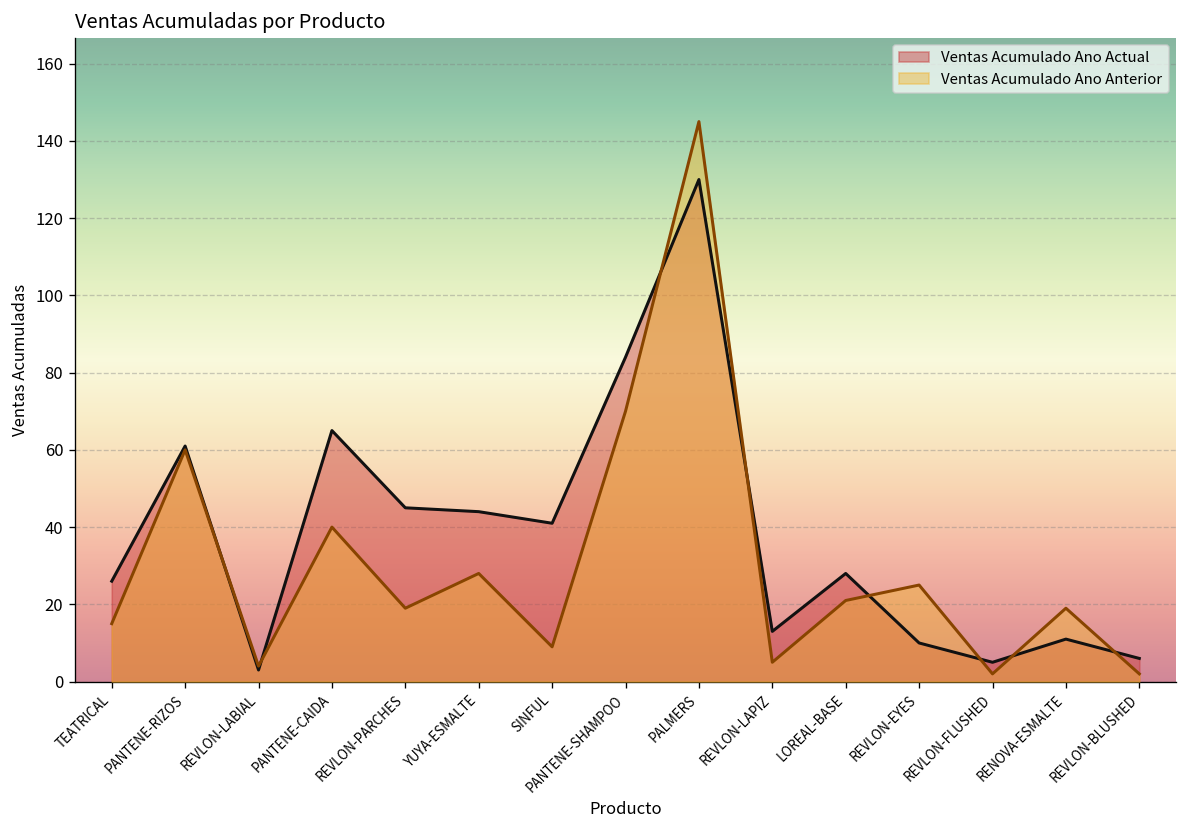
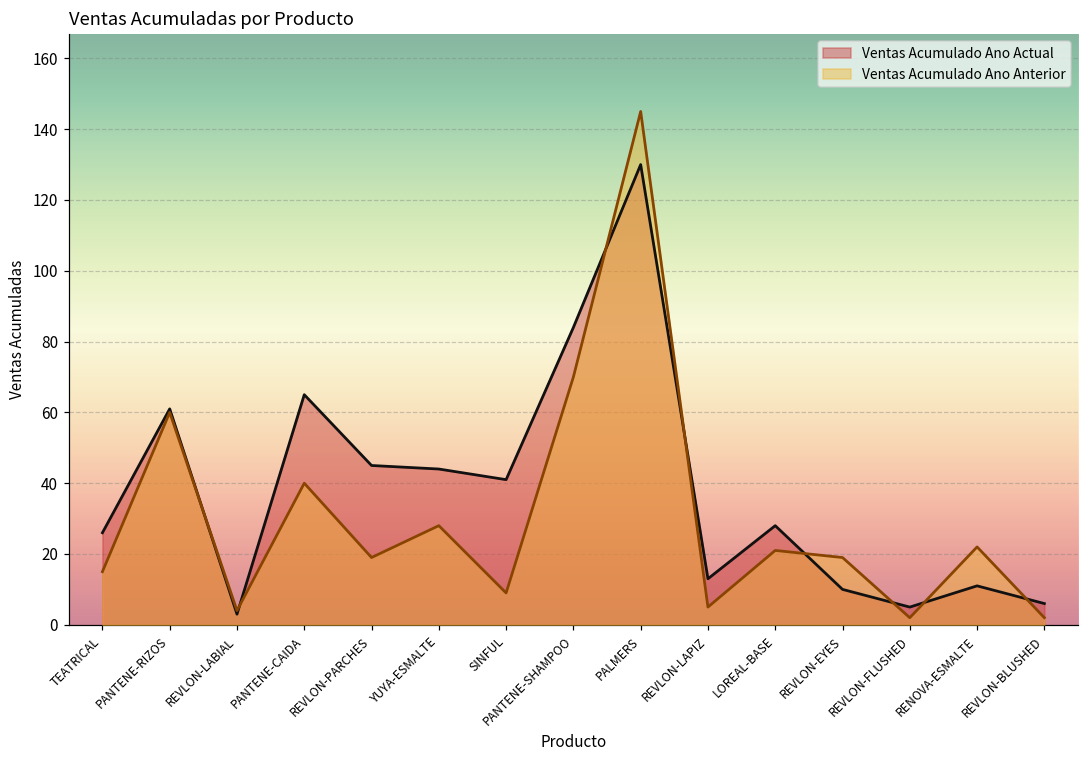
Ventas Acumulado Ano Anterior, REVLON-EYES: 25 -> 19
Ventas Acumulado Ano Anterior, RENOVA-ESMALTE: 19 -> 22
